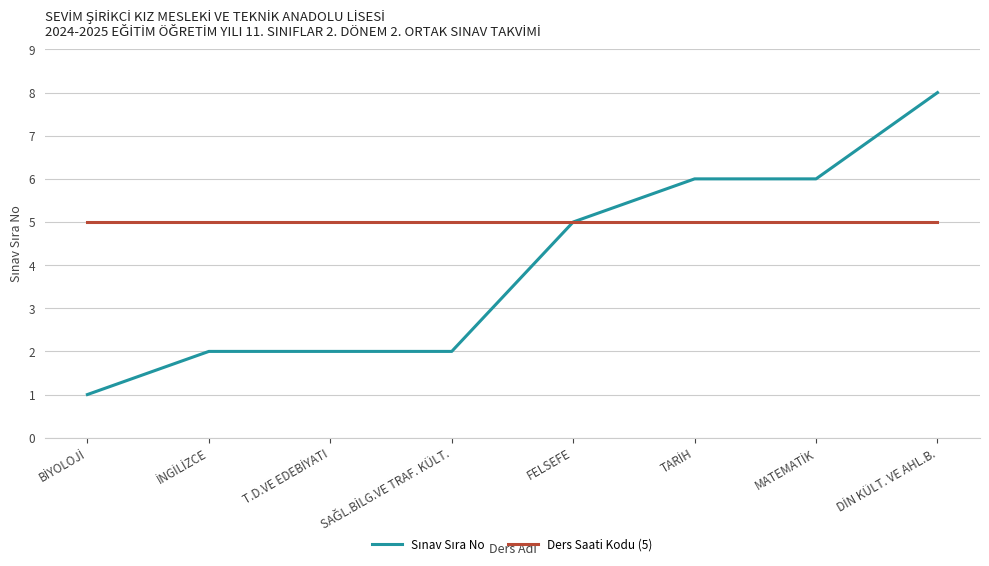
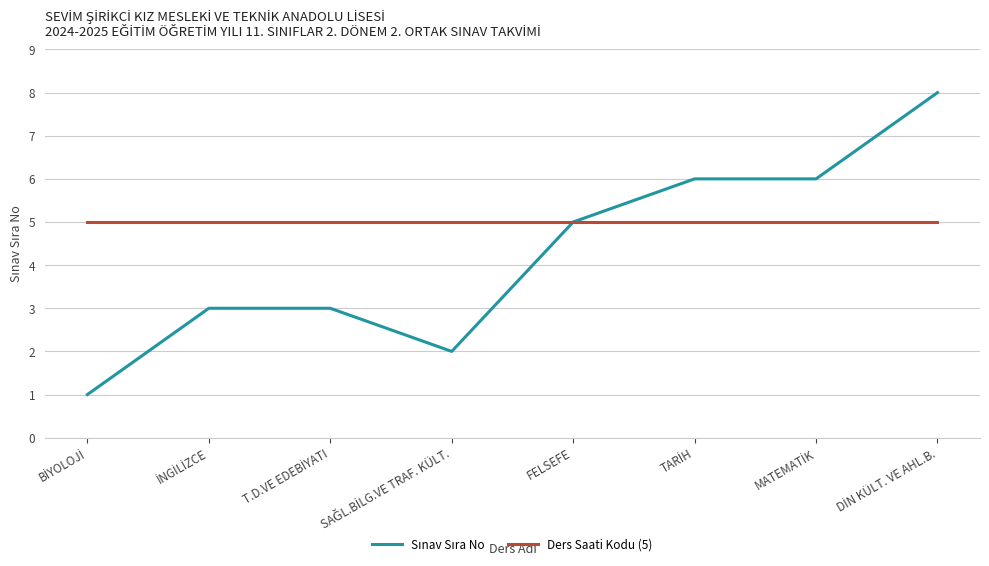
Sınav Sıra No, İNGİLİZCE: 2 -> 3
Sınav Sıra No, T.D.VE EDEBİYATI: 2 -> 3
